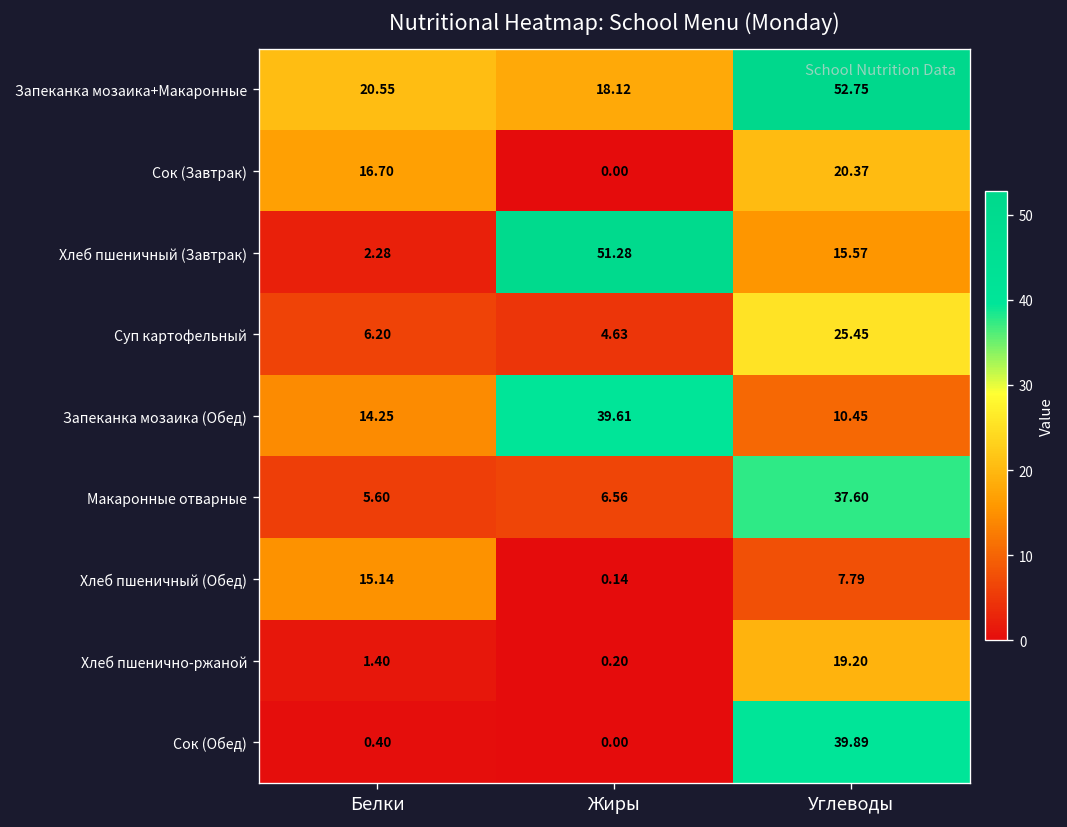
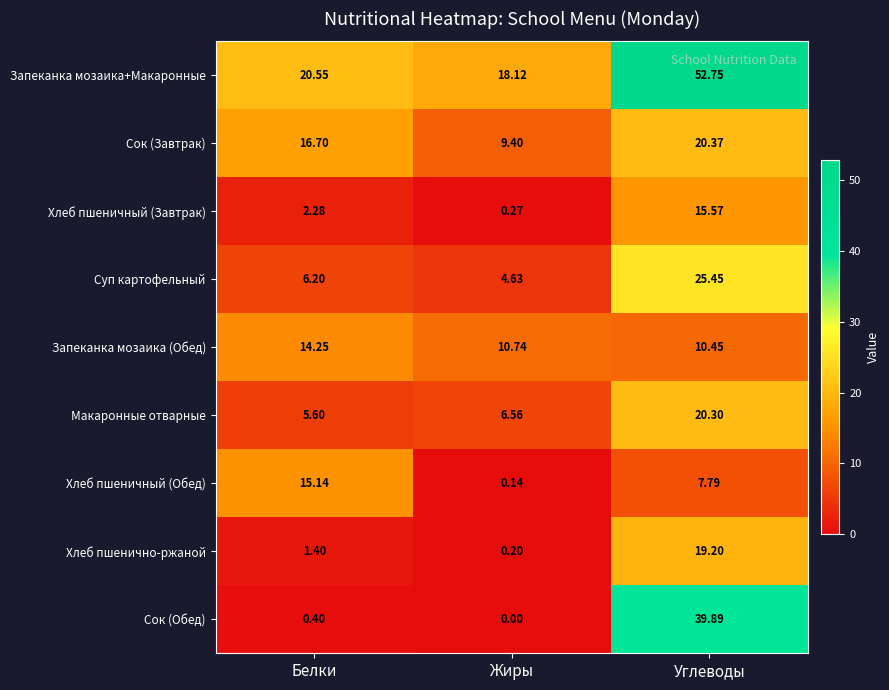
Сок (Завтрак), Жиры: 0.00 -> 9.40
Хлеб пшеничный (Завтрак), Жиры: 51.28 -> 0.27
Запеканка мозаика (Обед), Жиры: 39.61 -> 10.74
Макаронные отварные, Углеводы: 37.60 -> 20.30
